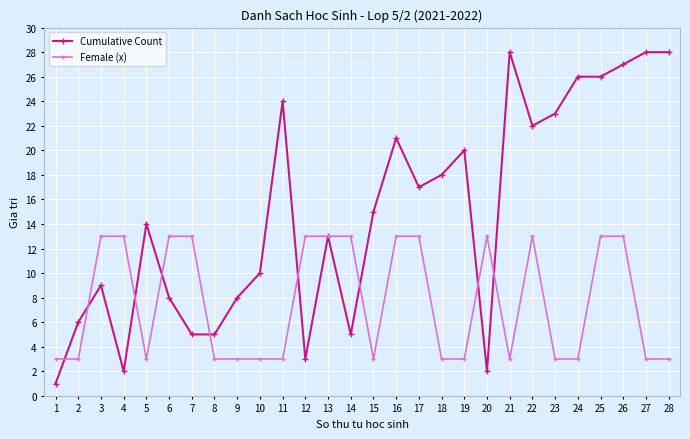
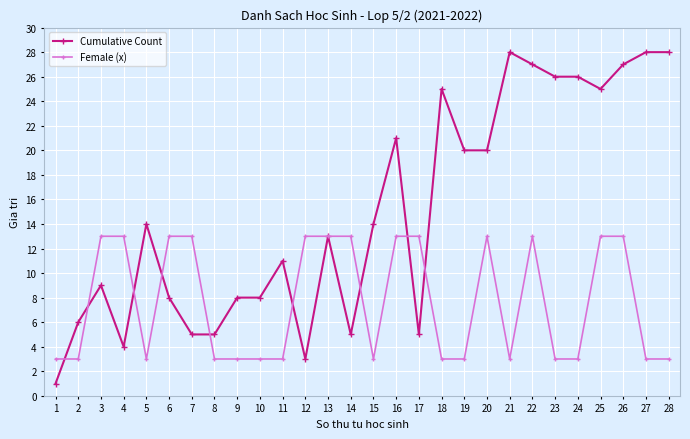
Cumulative Count, 4: 2 -> 4
Cumulative Count, 10: 10 -> 8
Cumulative Count, 11: 24 -> 11
Cumulative Count, 15: 15 -> 14
Cumulative Count, 17: 17 -> 5
Cumulative Count, 18: 18 -> 25
Cumulative Count, 20: 2 -> 20
Cumulative Count, 22: 22 -> 27
Cumulative Count, 23: 23 -> 26
Cumulative Count, 25: 26 -> 25
